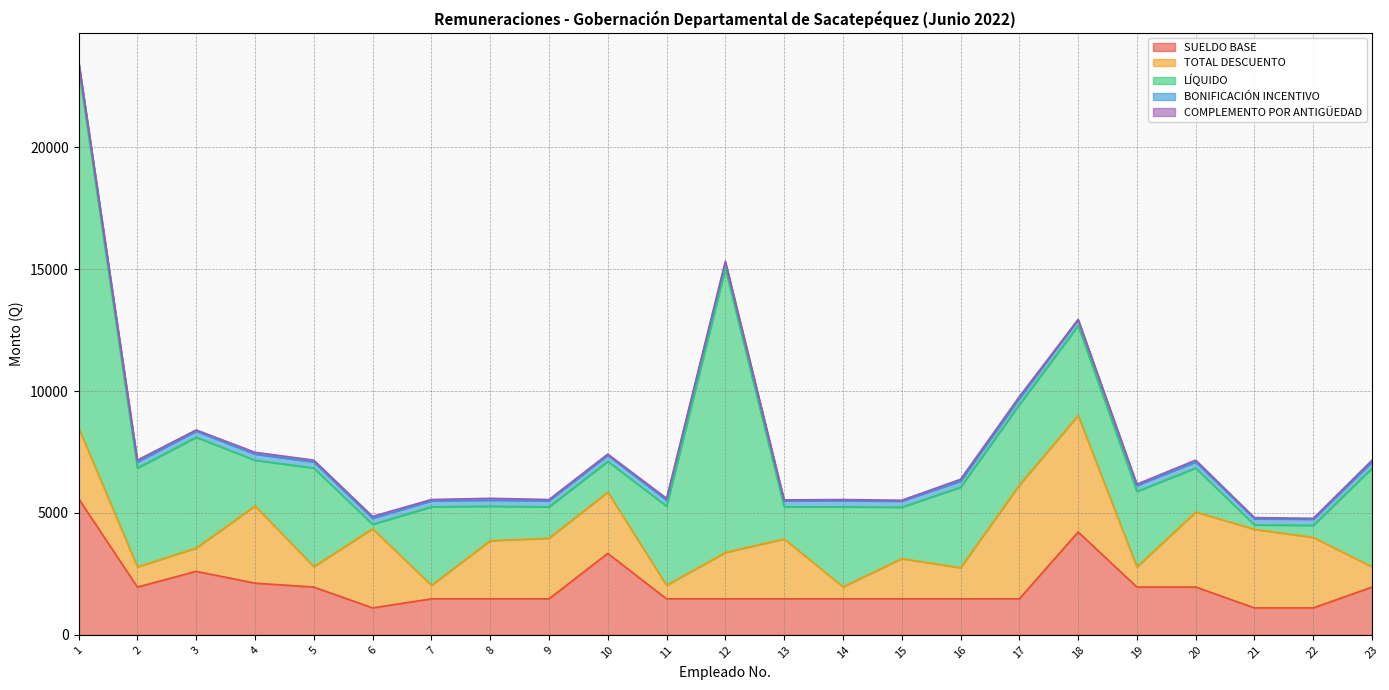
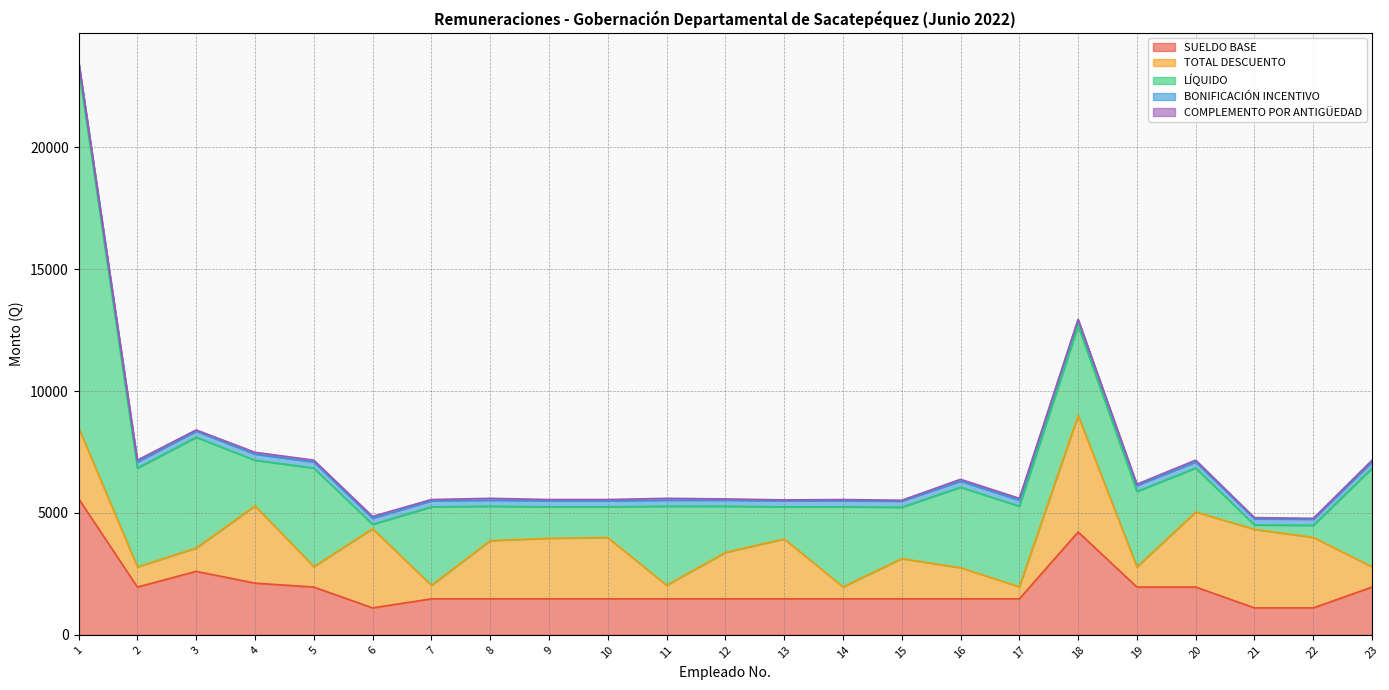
SUELDO BASE, 10: 3300 -> 1500
LÍQUIDO, 12: 11700 -> 1900
TOTAL DESCUENTO, 17: 4700 -> 500
